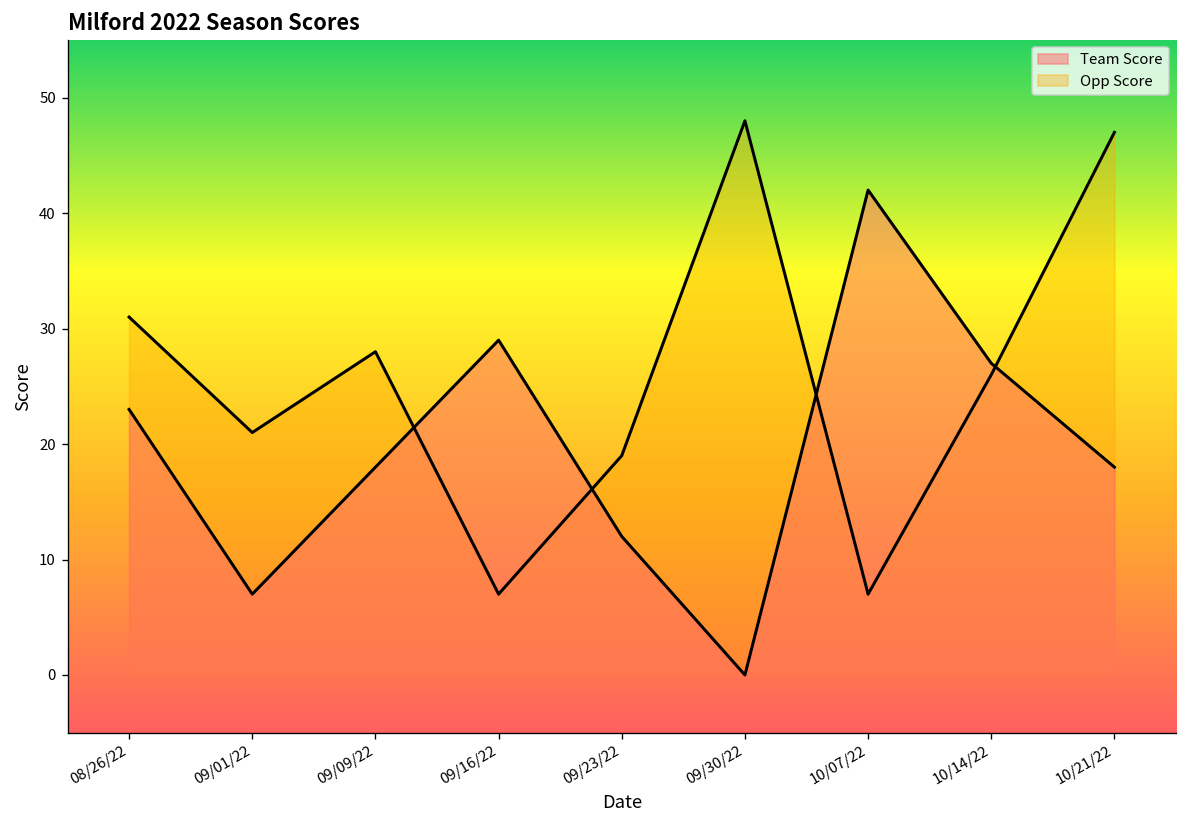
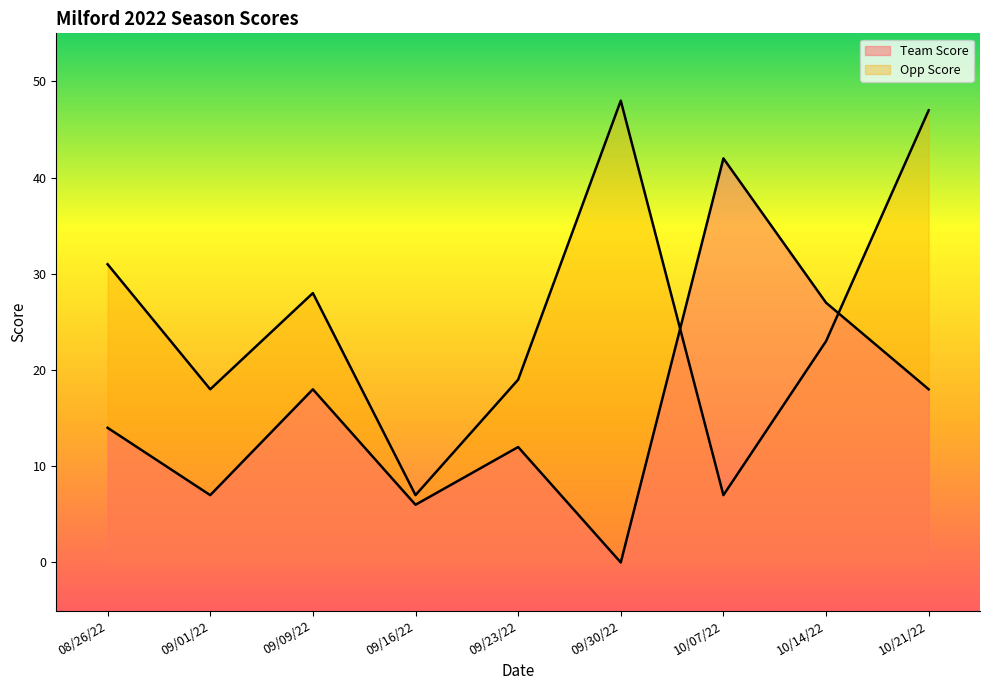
Team Score, 08/26/22: 23 -> 14
Opp Score, 09/01/22: 21 -> 18
Team Score, 09/16/22: 29 -> 6
Opp Score, 10/14/22: 26 -> 23
